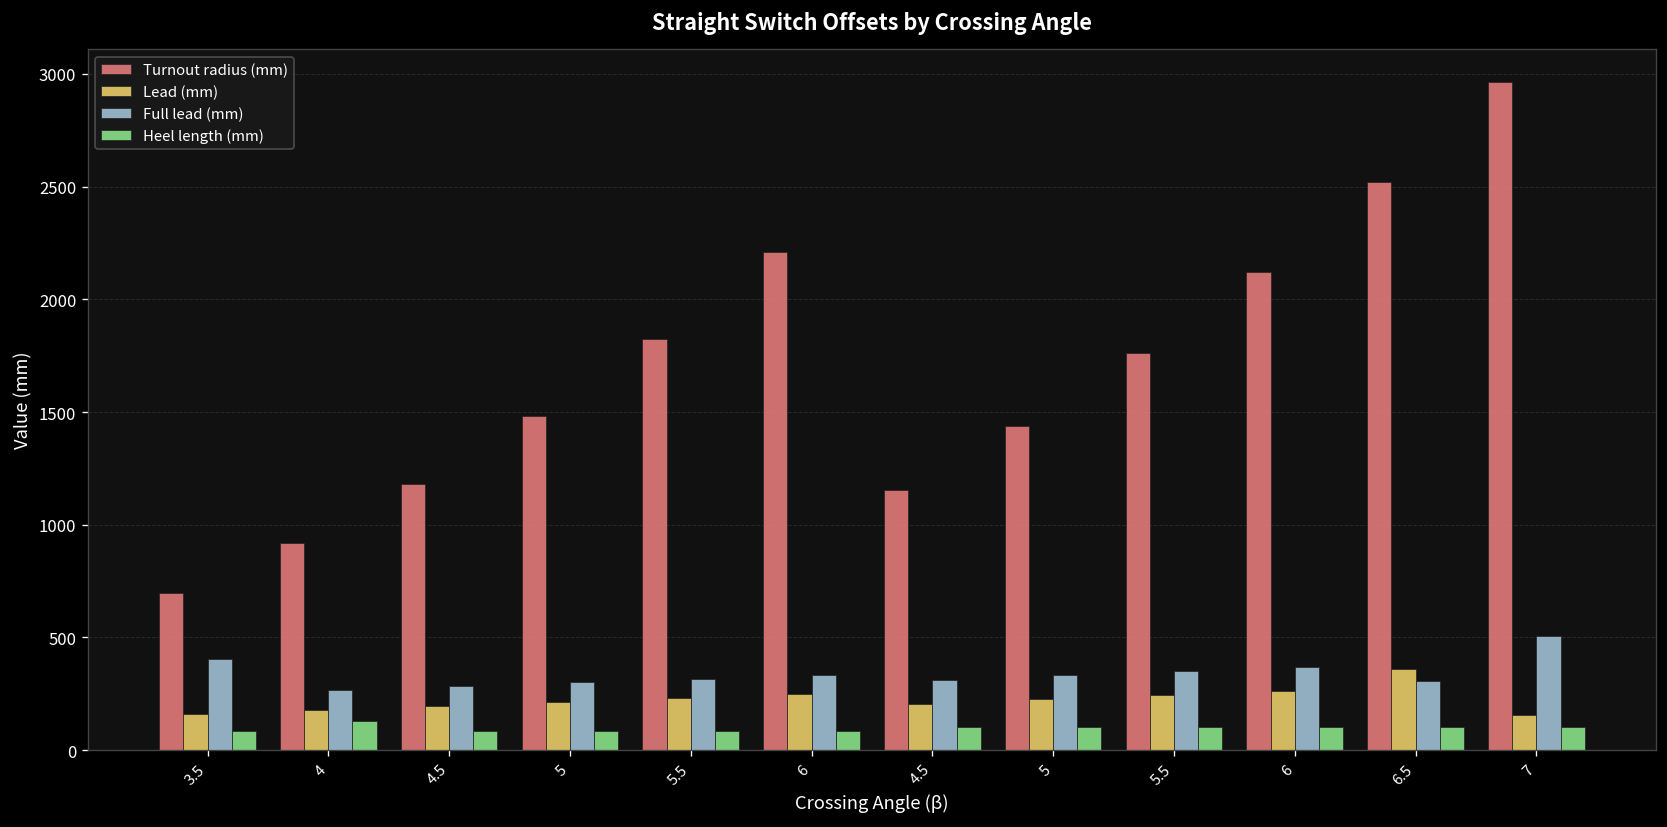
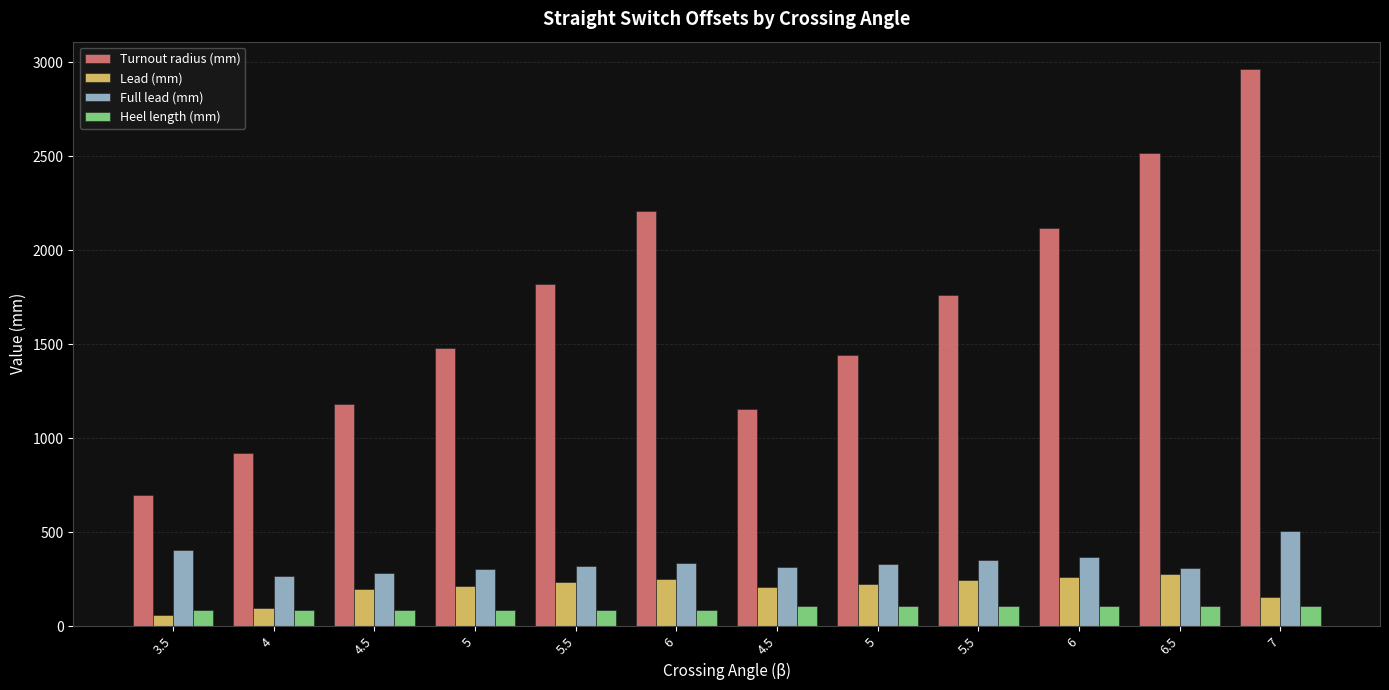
Lead (mm), 3.5: 160 -> 60
Lead (mm), 4: 180 -> 100
Heel length (mm), 4: 130 -> 80
Lead (mm), 6.5: 360 -> 280
